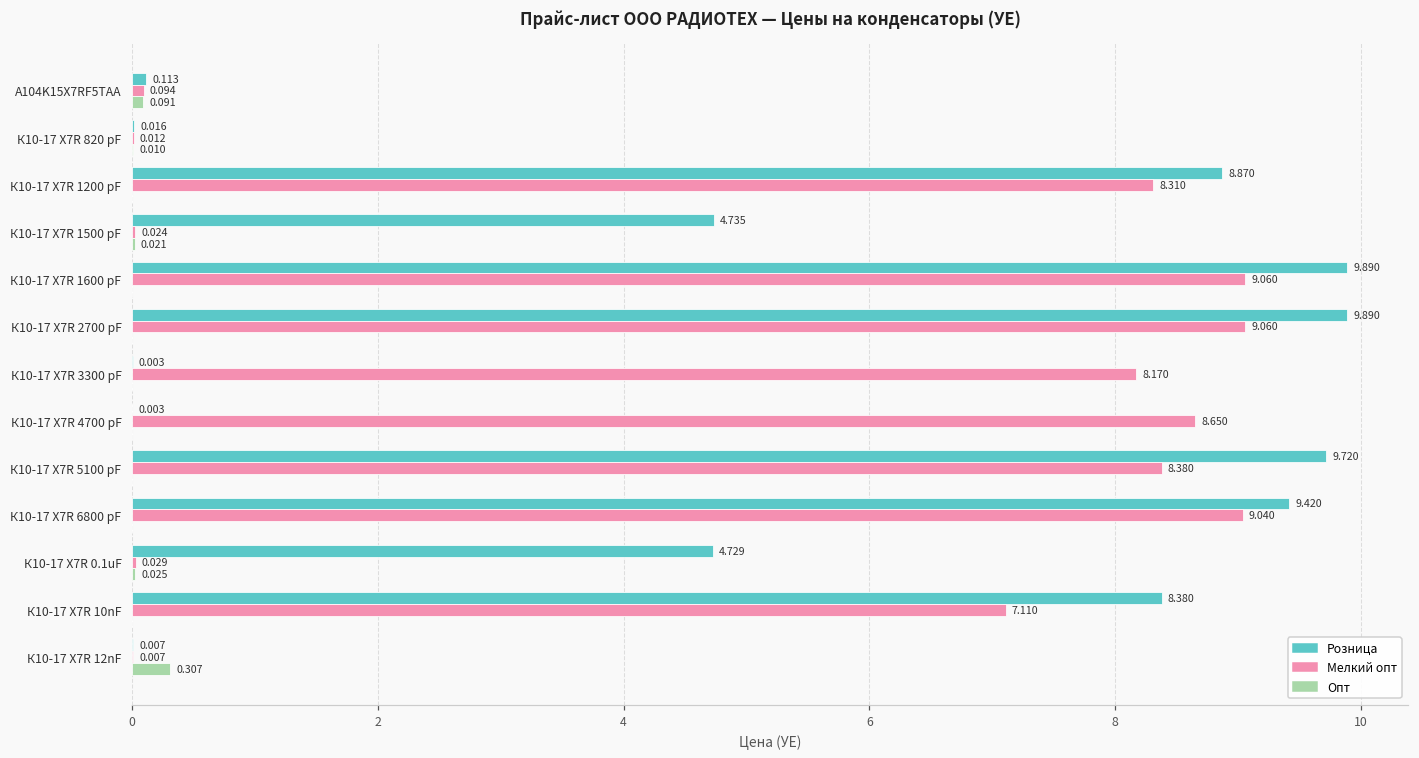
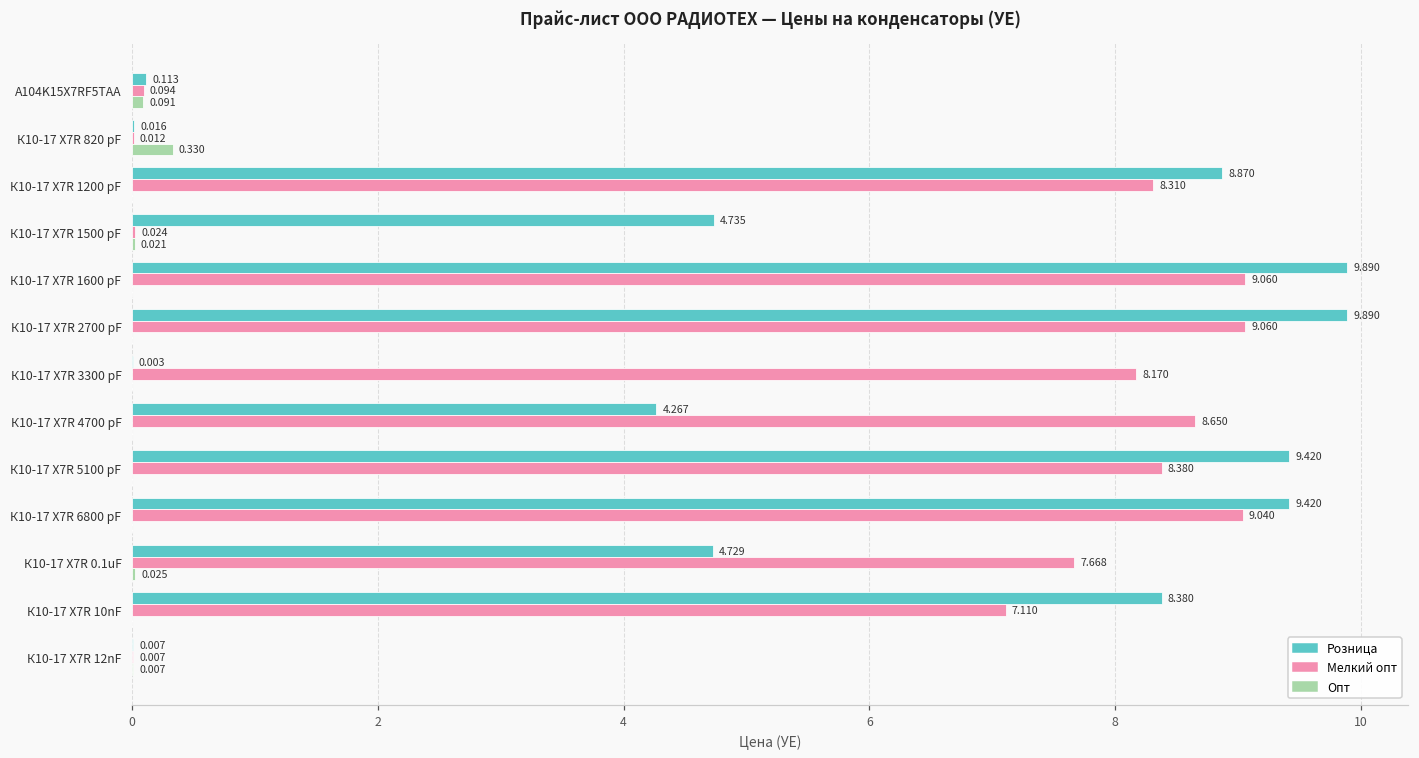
Опт, К10-17 X7R 820 pF: 0.010 -> 0.330
Розница, К10-17 X7R 4700 pF: 0.003 -> 4.267
Розница, К10-17 X7R 5100 pF: 9.720 -> 9.420
Мелкий опт, К10-17 X7R 0.1uF: 0.029 -> 7.668
Опт, К10-17 X7R 12nF: 0.307 -> 0.007
